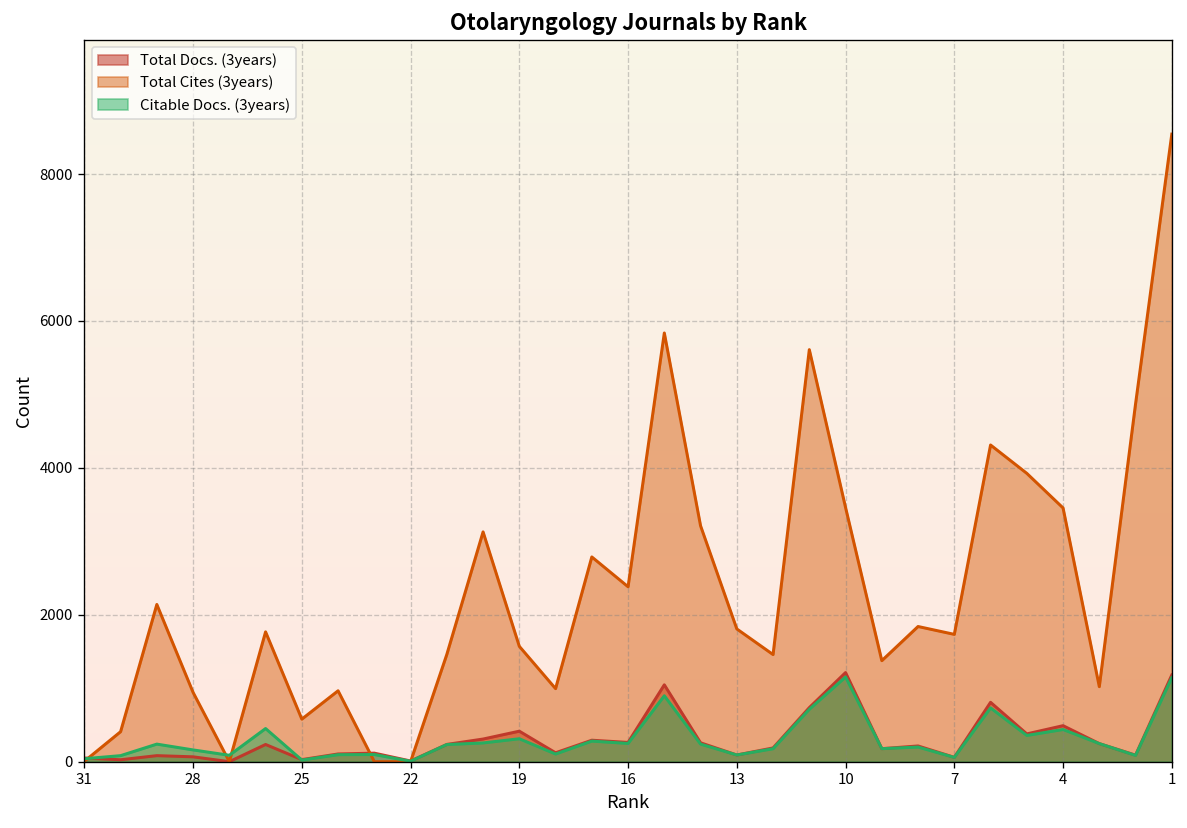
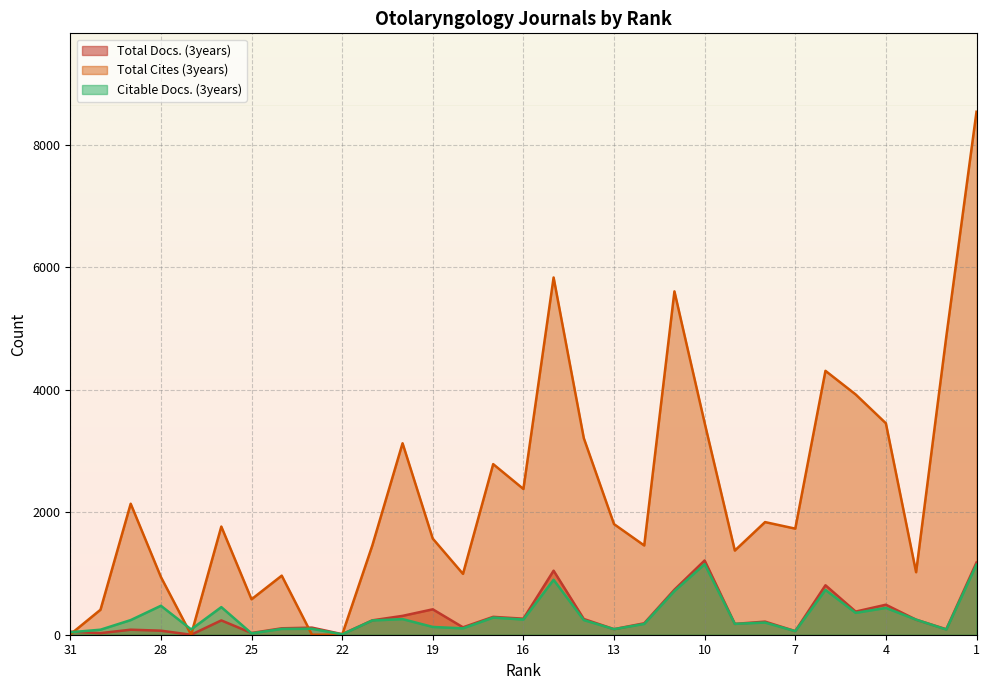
Citable Docs. (3years), 28: 200 -> 500
Citable Docs. (3years), 19: 300 -> 100
